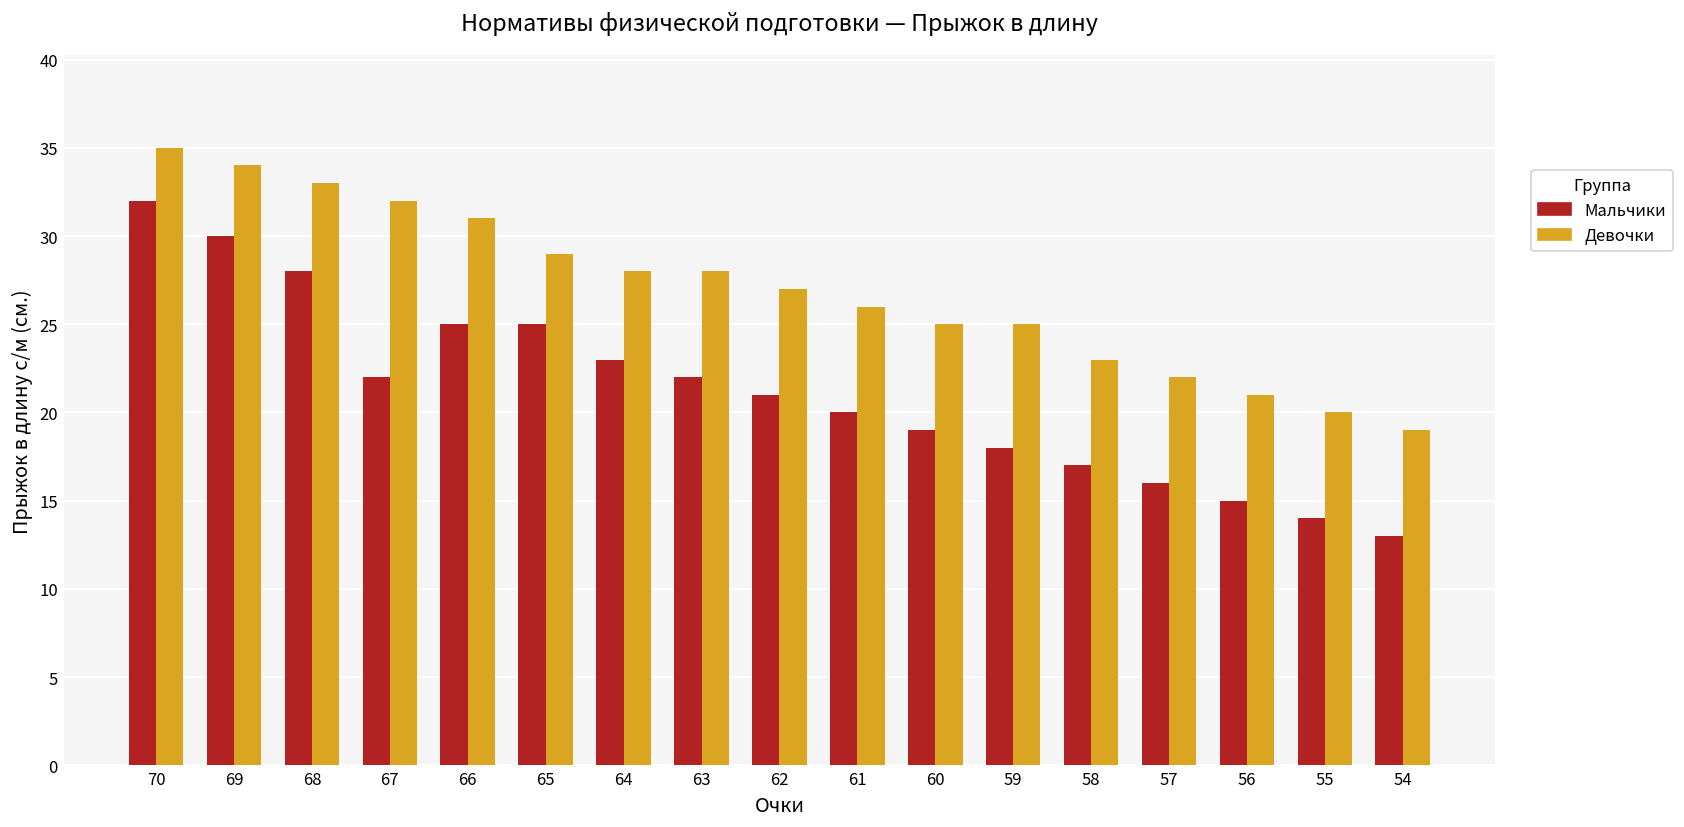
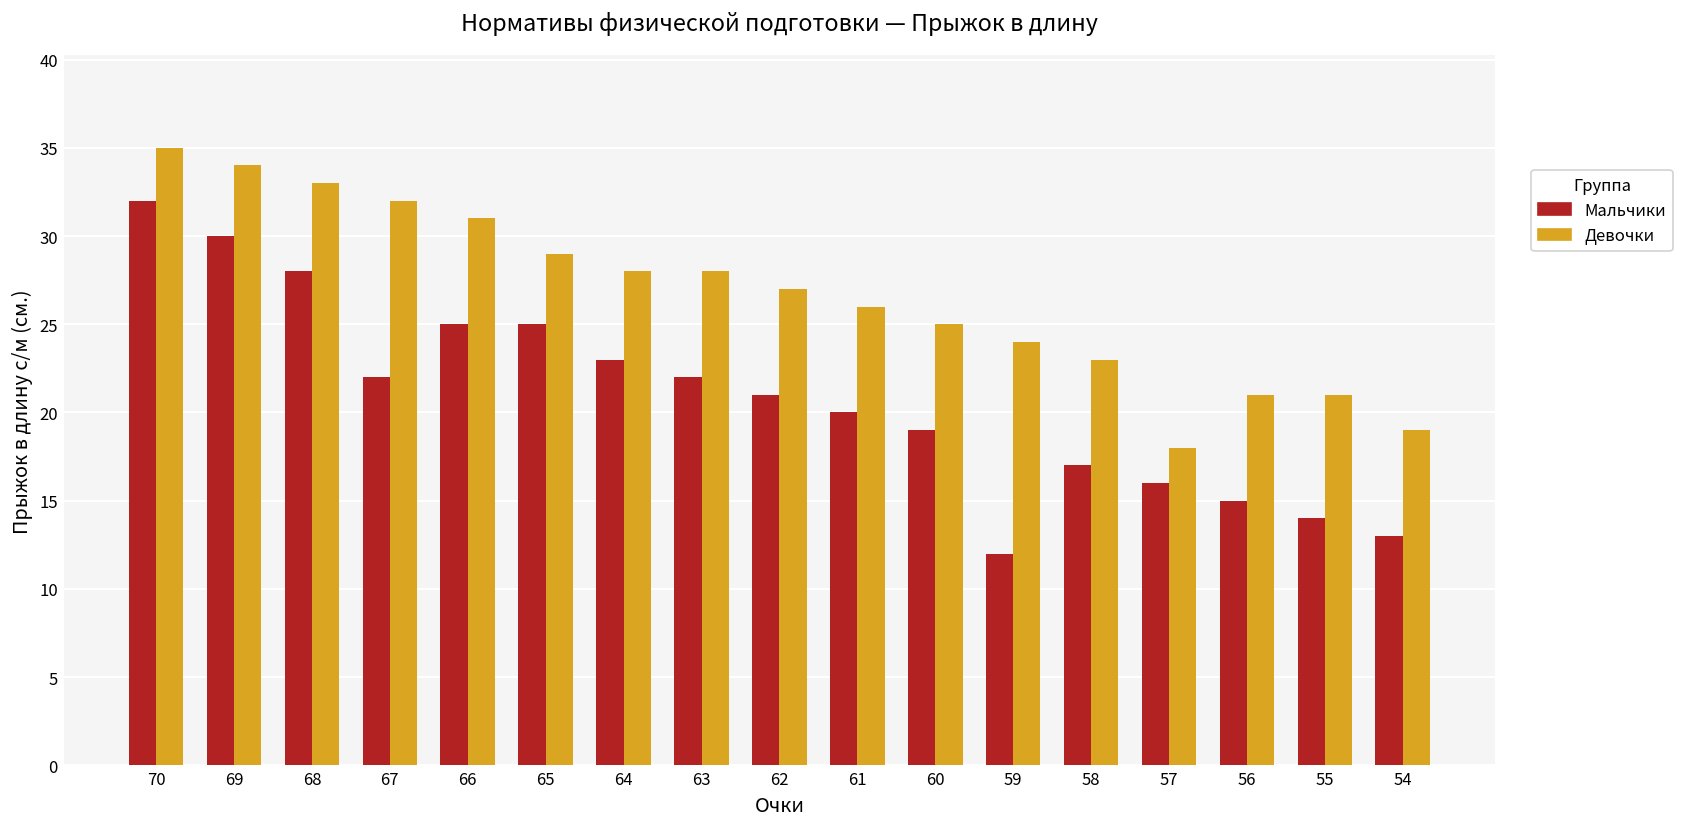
Мальчики, 59: 18 -> 12
Девочки, 59: 25 -> 24
Девочки, 57: 22 -> 18
Девочки, 55: 20 -> 21
